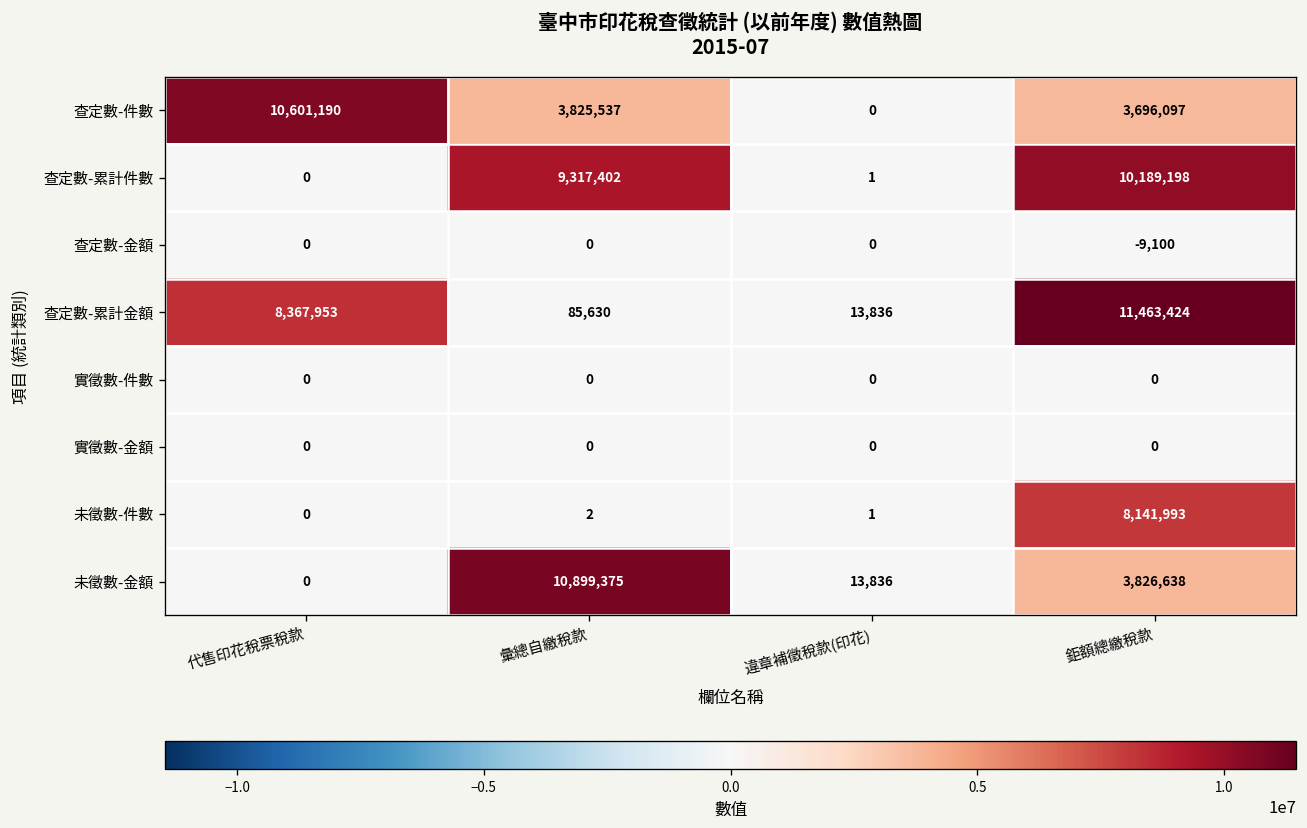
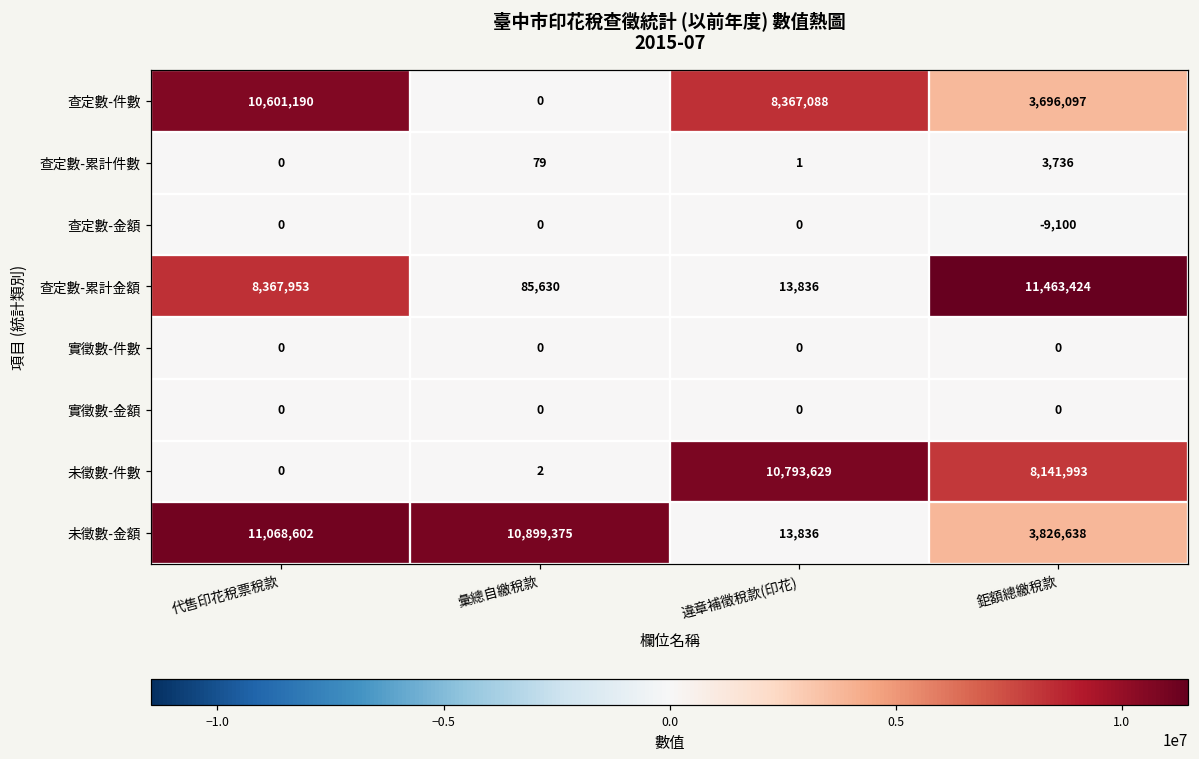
查定數-件數, 彙總自繳稅款: 3,825,537 -> 0
查定數-件數, 違章補徵稅款(印花): 0 -> 8,367,088
查定數-累計件數, 彙總自繳稅款: 9,317,402 -> 79
查定數-累計件數, 鉅額總繳稅款: 10,189,198 -> 3,736
未徵數-件數, 違章補徵稅款(印花): 1 -> 10,793,629
未徵數-金額, 代售印花稅票稅款: 0 -> 11,068,602
